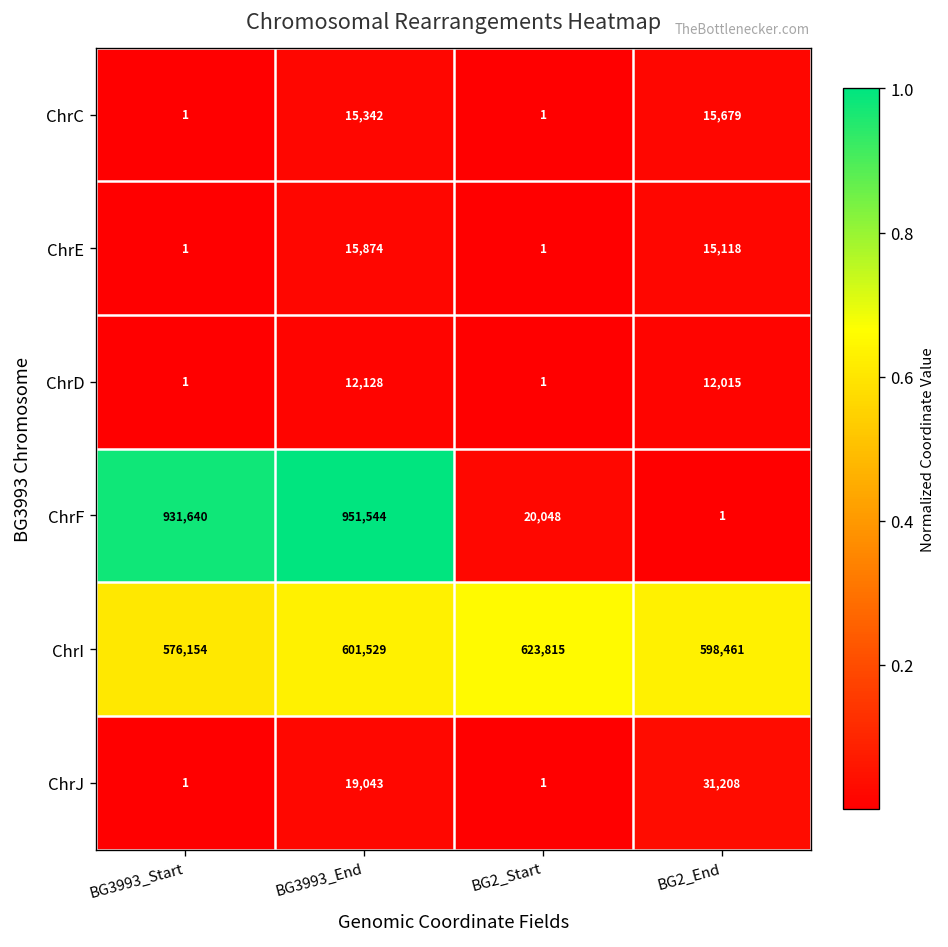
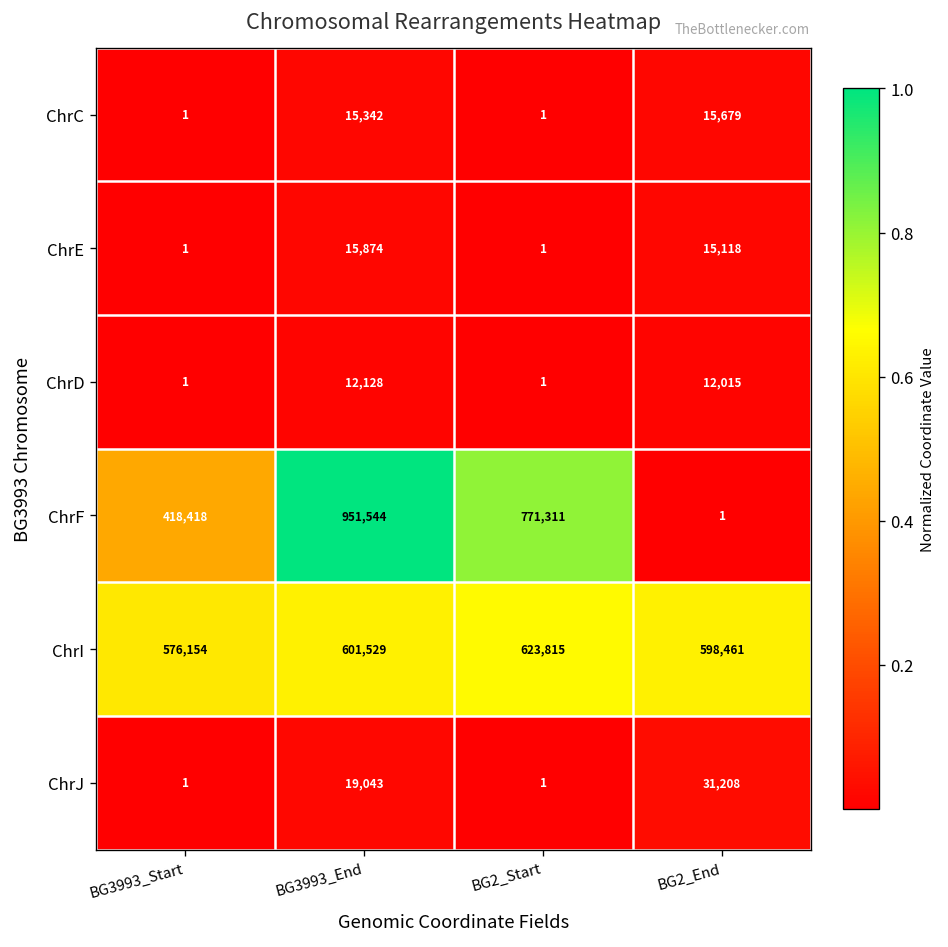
ChrF, BG3993_Start: 931,640 -> 418,418
ChrF, BG2_Start: 20,048 -> 771,311
